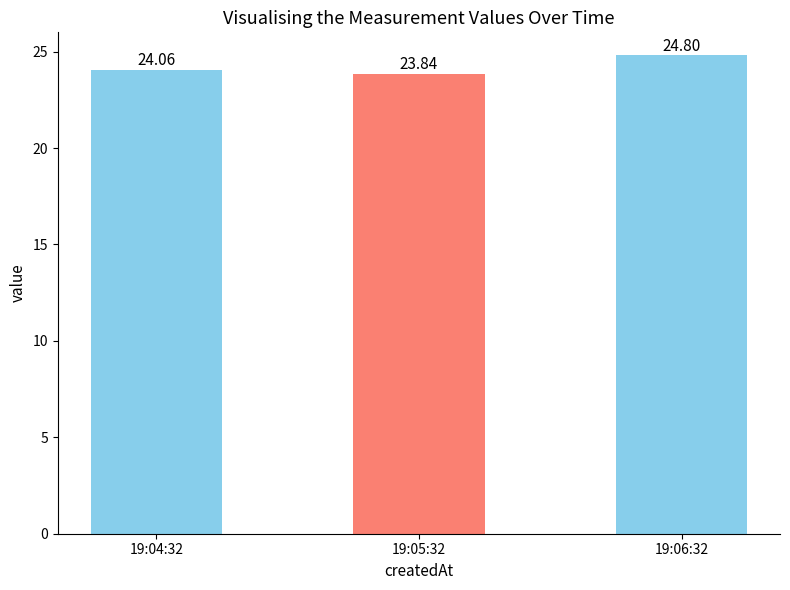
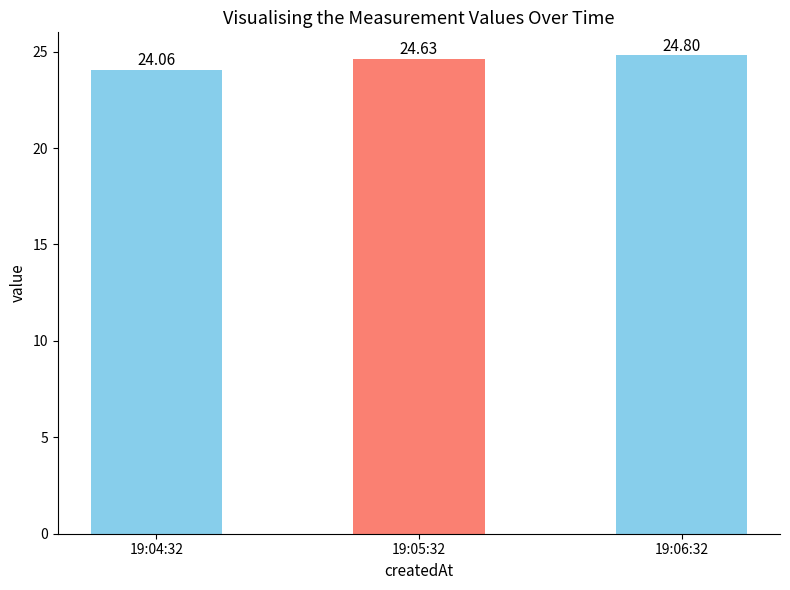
19:05:32: 23.84 -> 24.63
